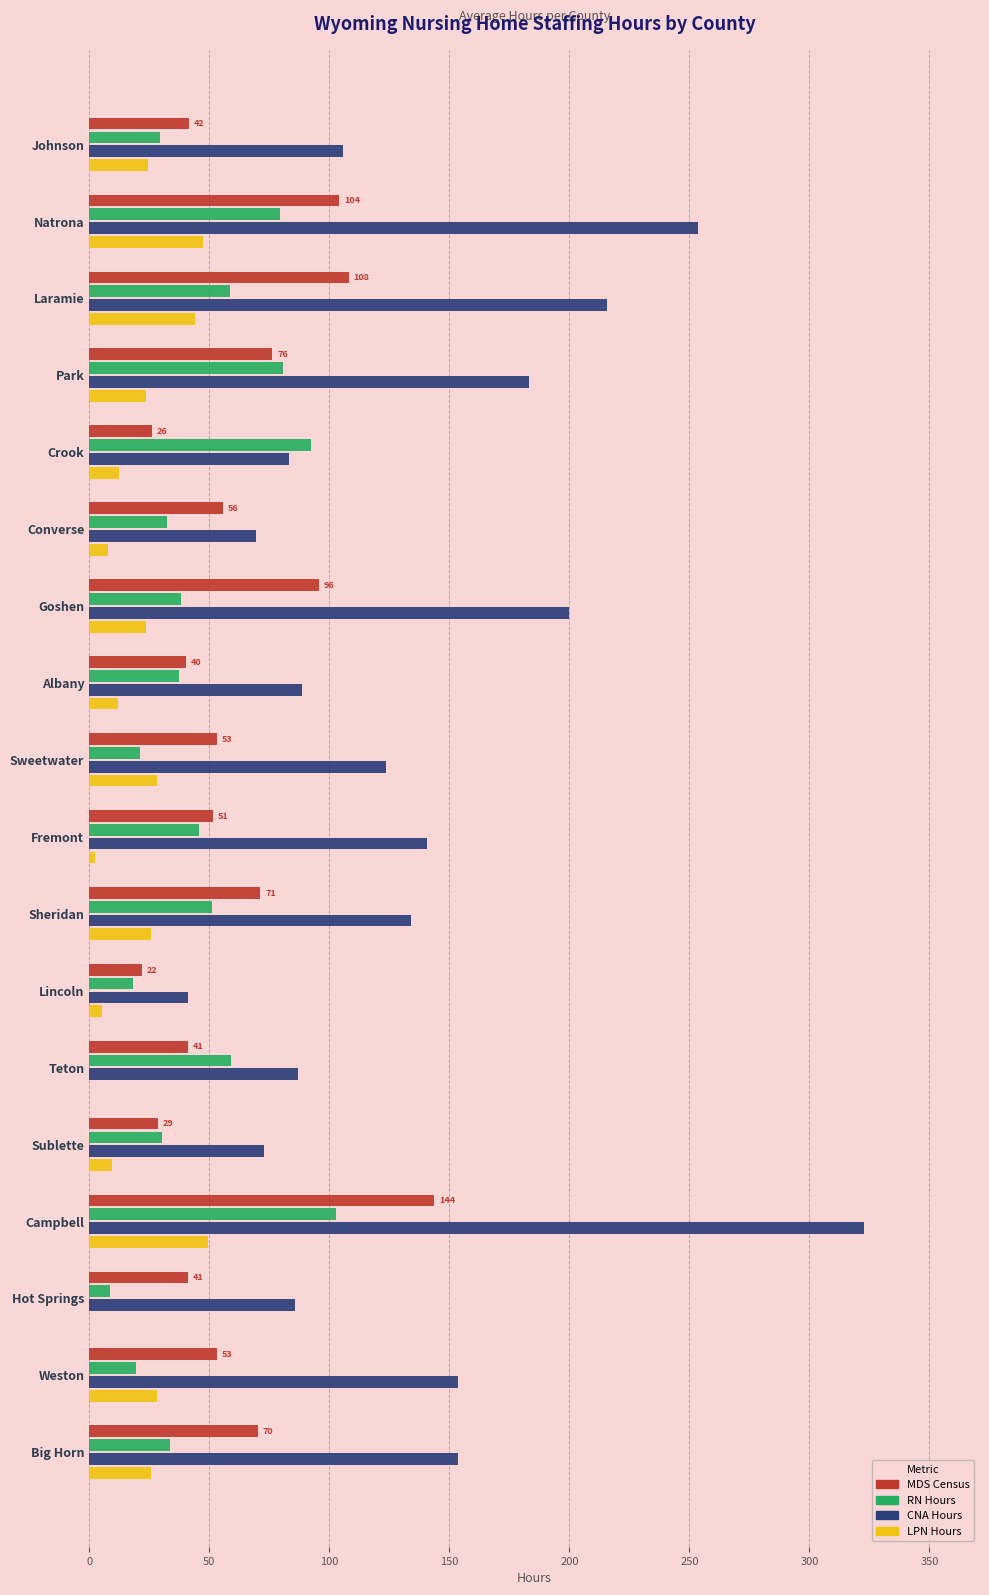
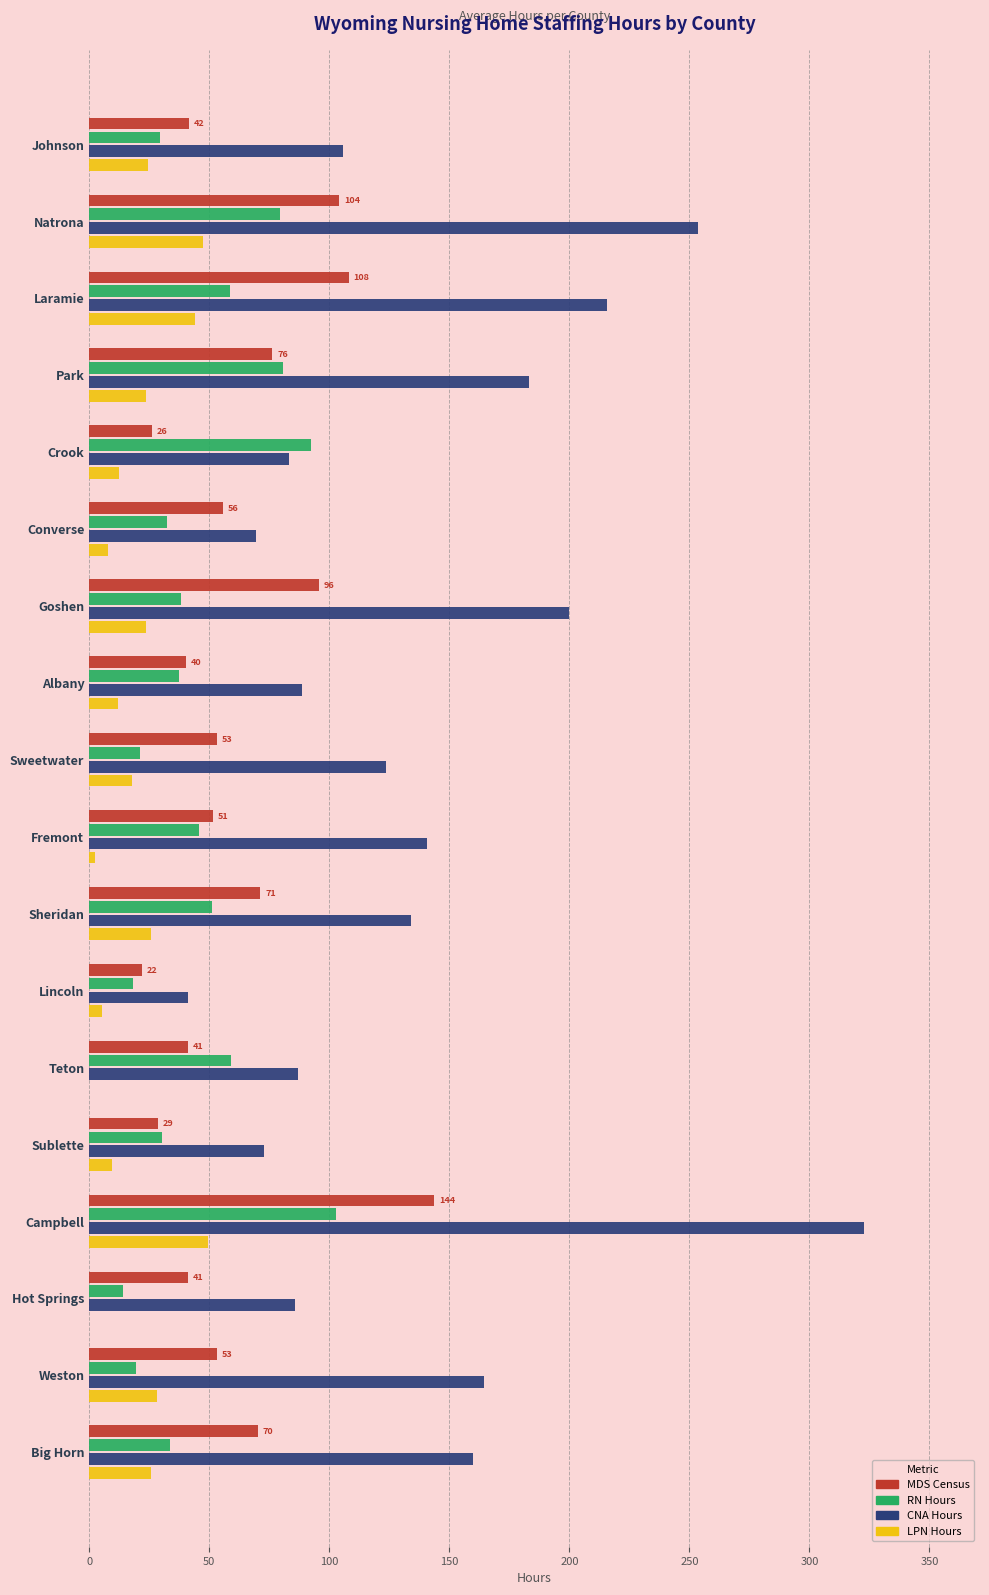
LPN Hours, Sweetwater: 28 -> 18
RN Hours, Hot Springs: 8 -> 14
CNA Hours, Weston: 154 -> 164
CNA Hours, Big Horn: 153 -> 160
